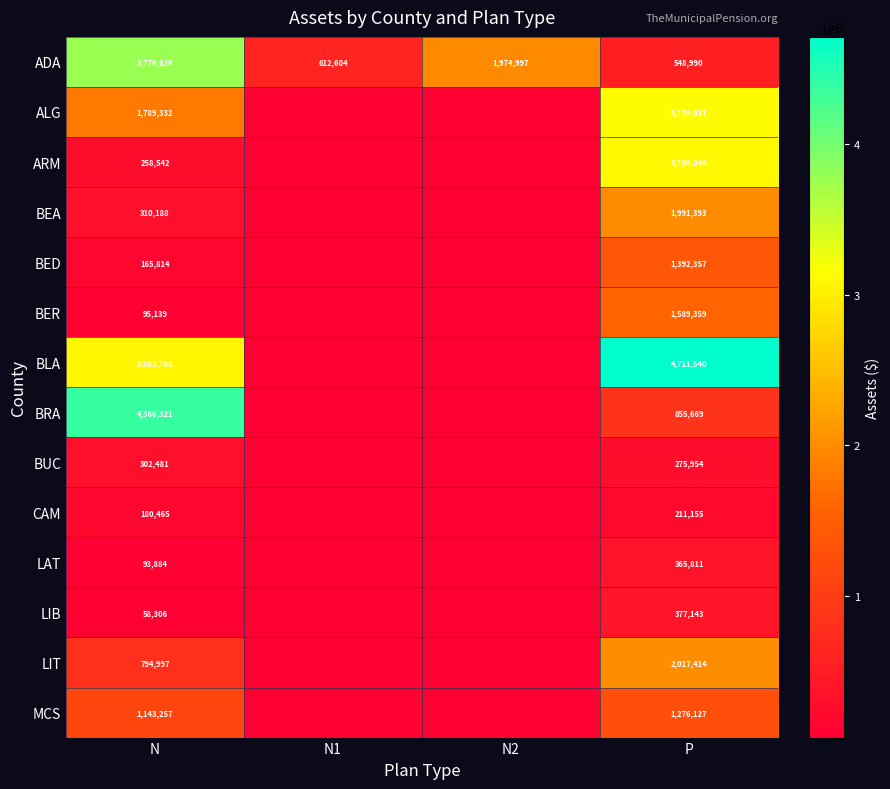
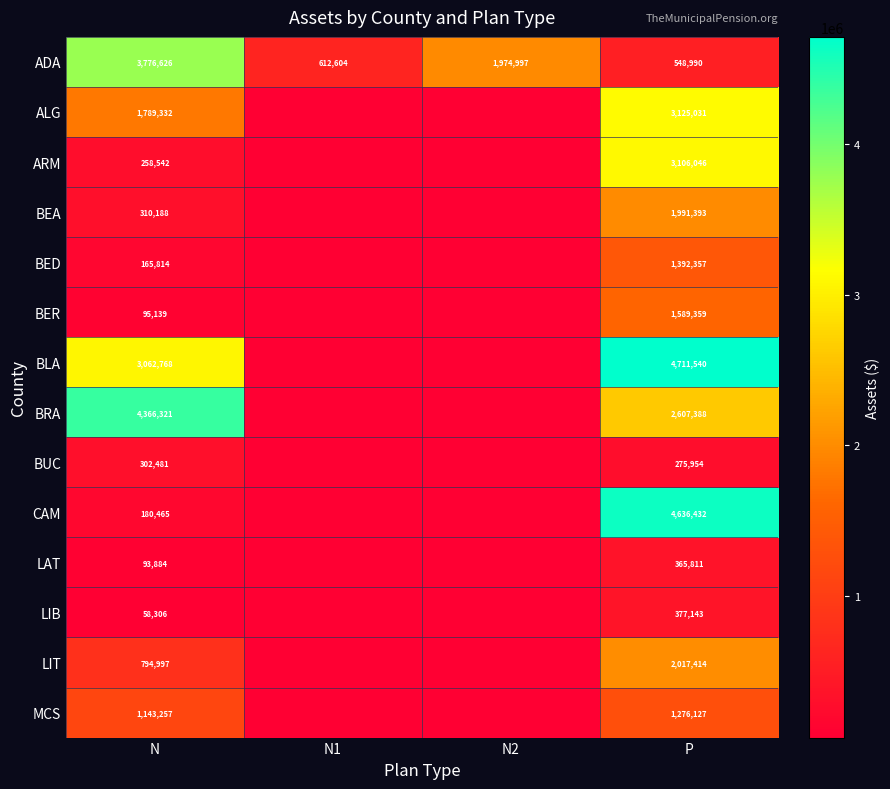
BRA, P: 855,669 -> 2,607,388
CAM, P: 211,155 -> 4,636,432
